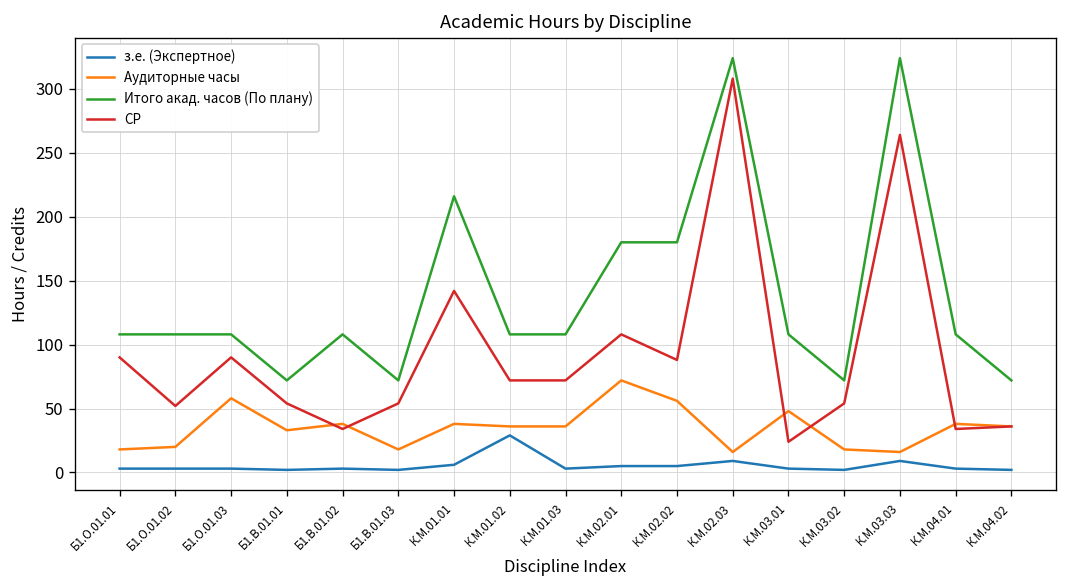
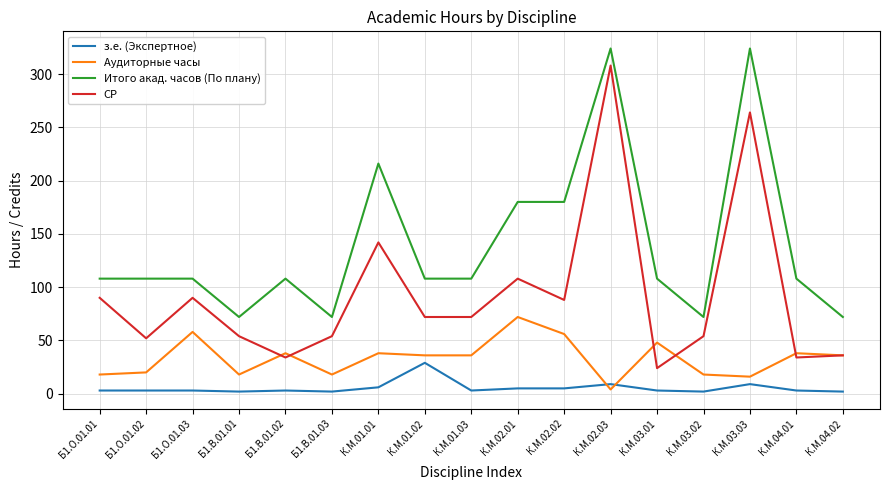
Аудиторные часы, Б1.В.01.01: 33 -> 18
Аудиторные часы, К.М.02.03: 16 -> 4
